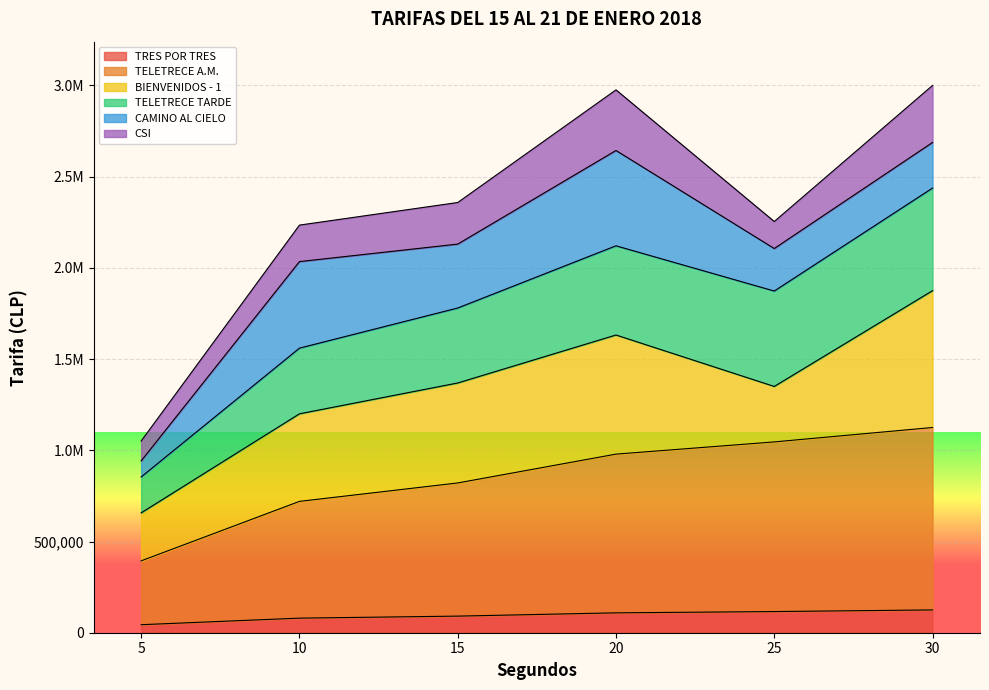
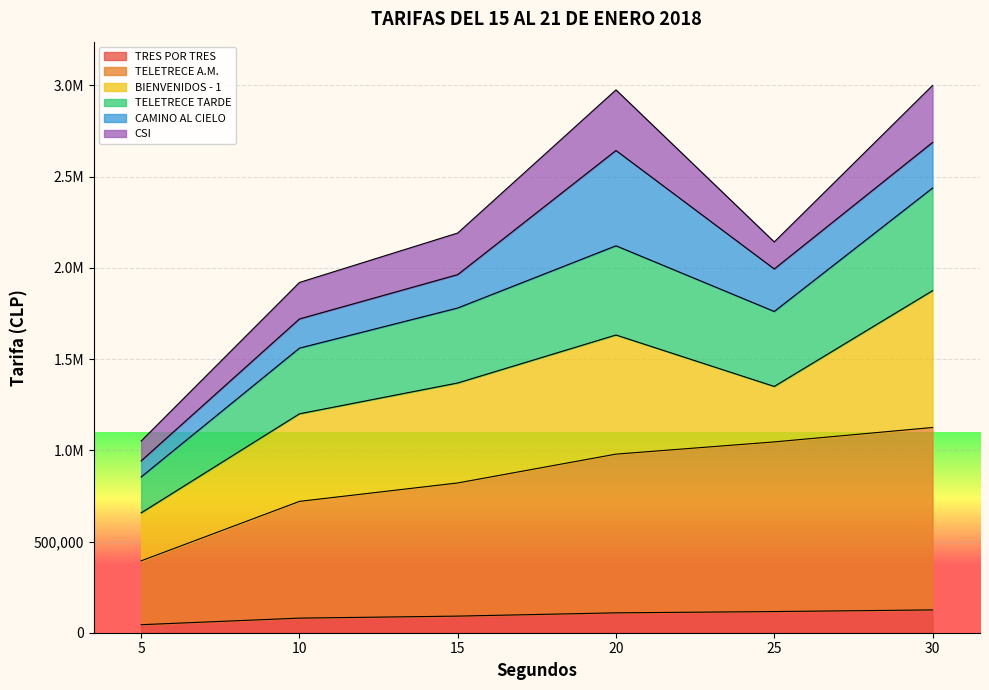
CAMINO AL CIELO, 10: 470,000 -> 160,000
CAMINO AL CIELO, 15: 350,000 -> 180,000
TELETRECE TARDE, 25: 520,000 -> 410,000
